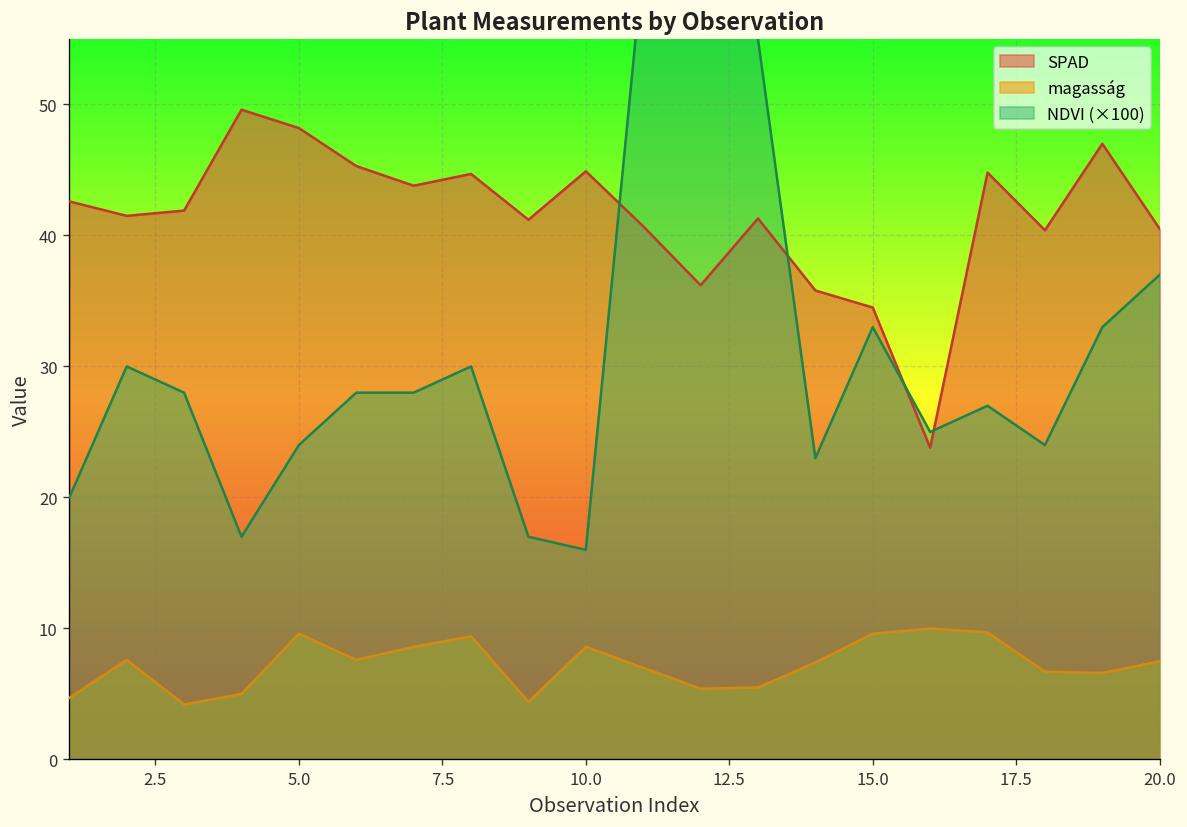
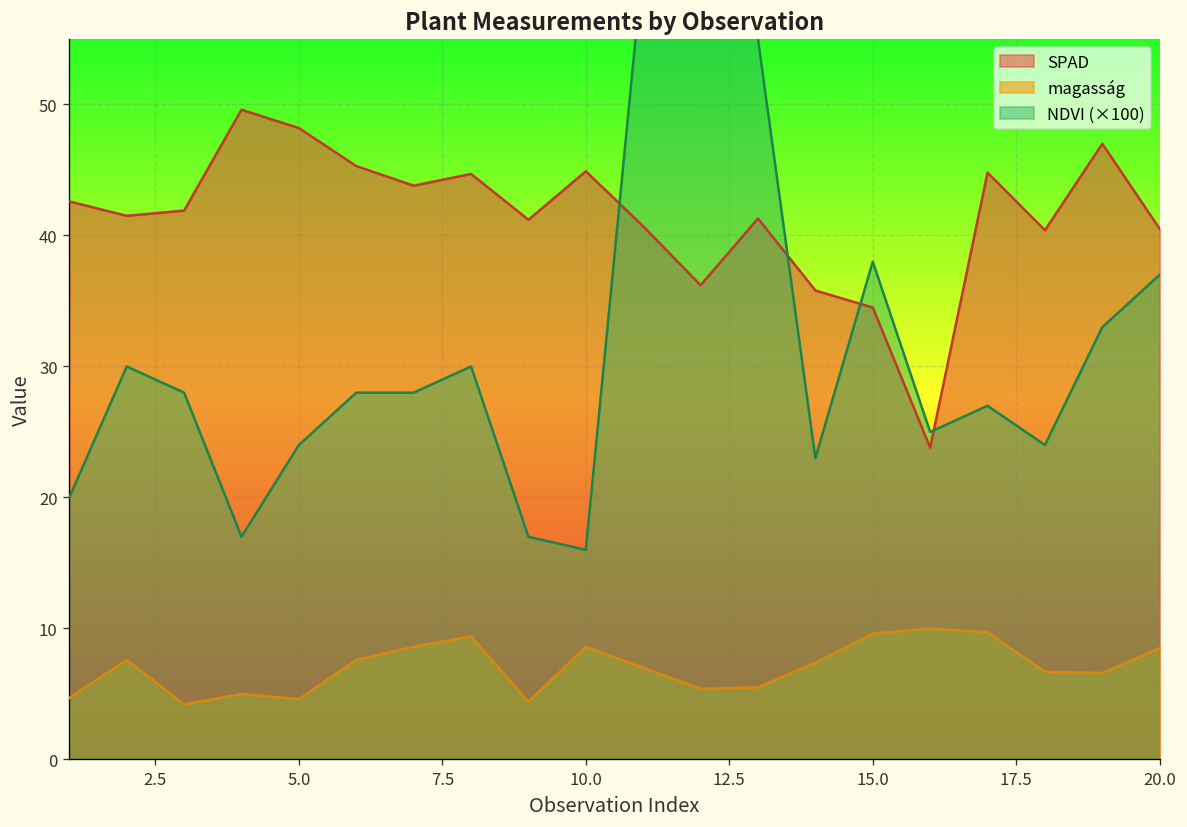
magasság, 5.0: 9.6 -> 4.6
NDVI (×100), 15.0: 33.0 -> 38.0
magasság, 20.0: 7.5 -> 8.5
